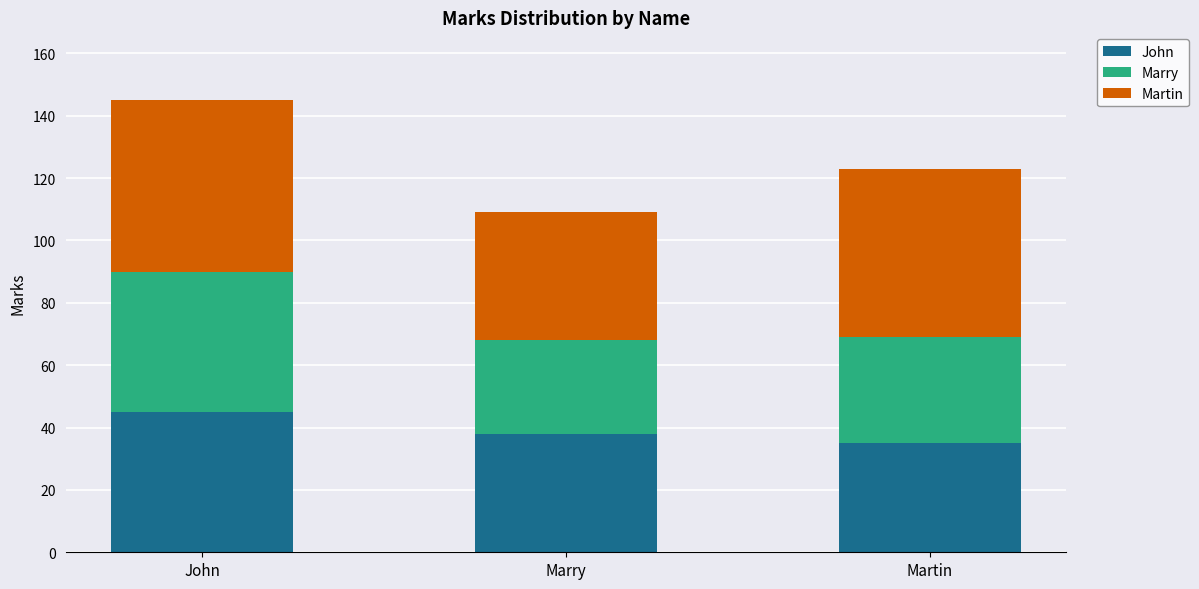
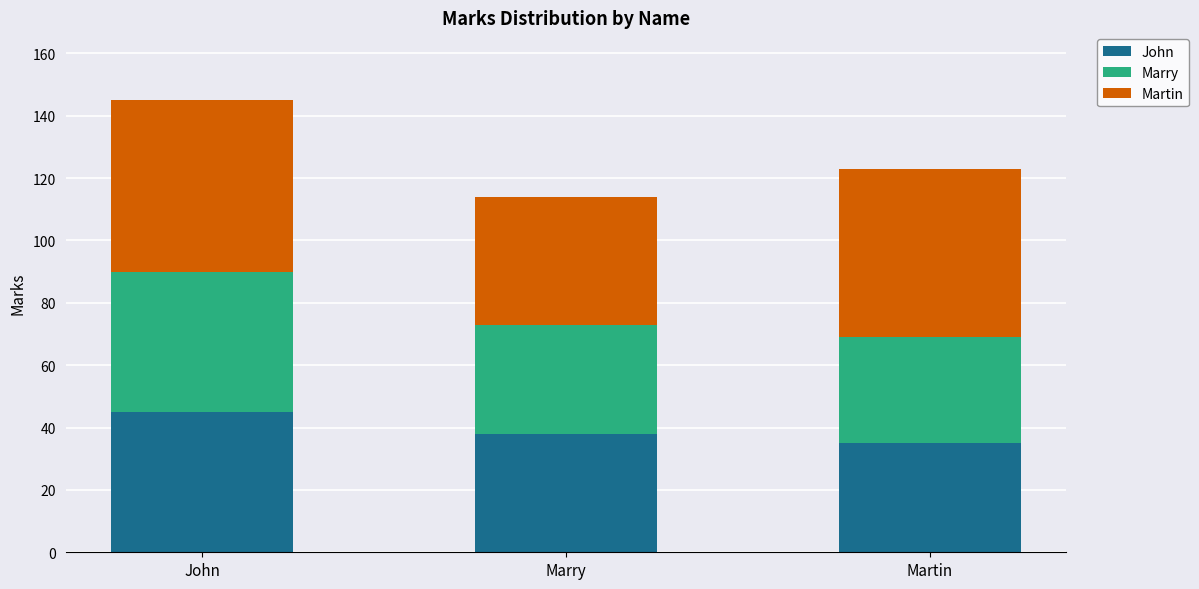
Marry, Marry: 30 -> 35
